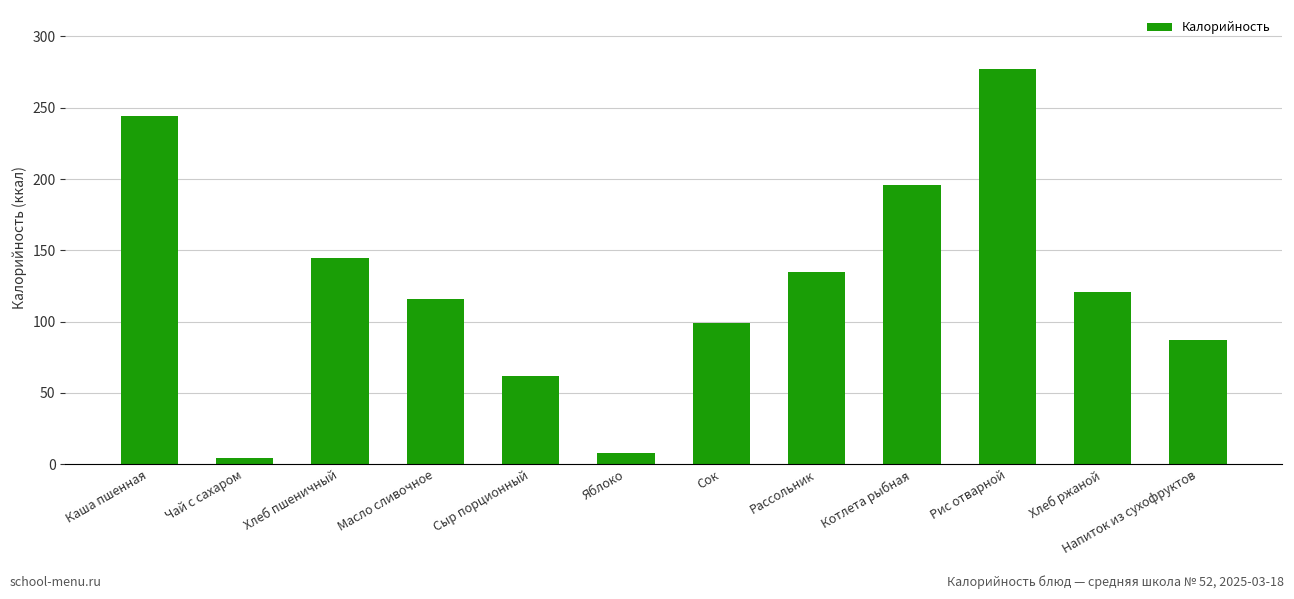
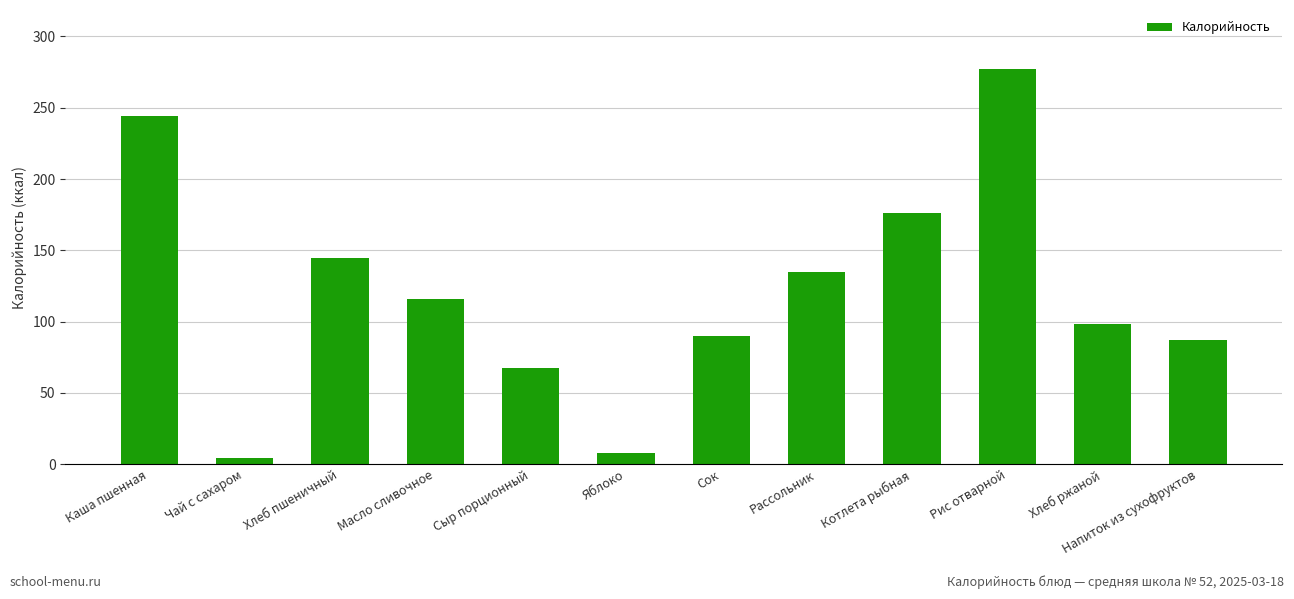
Сыр порционный: 62 -> 68
Сок: 99 -> 90
Котлета рыбная: 196 -> 176
Хлеб ржаной: 121 -> 98
